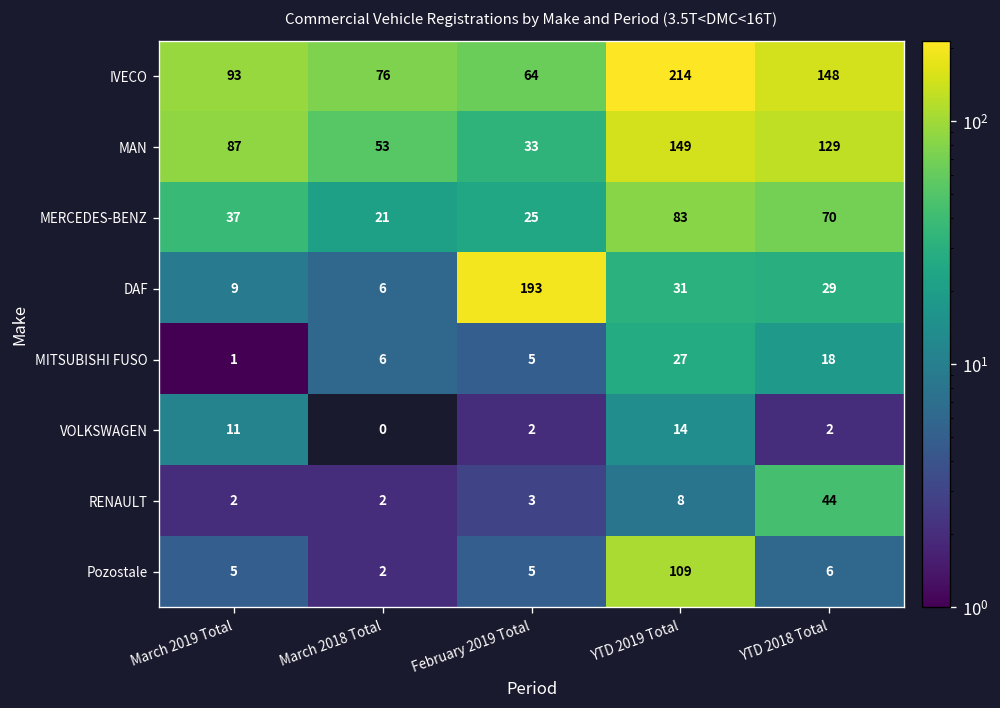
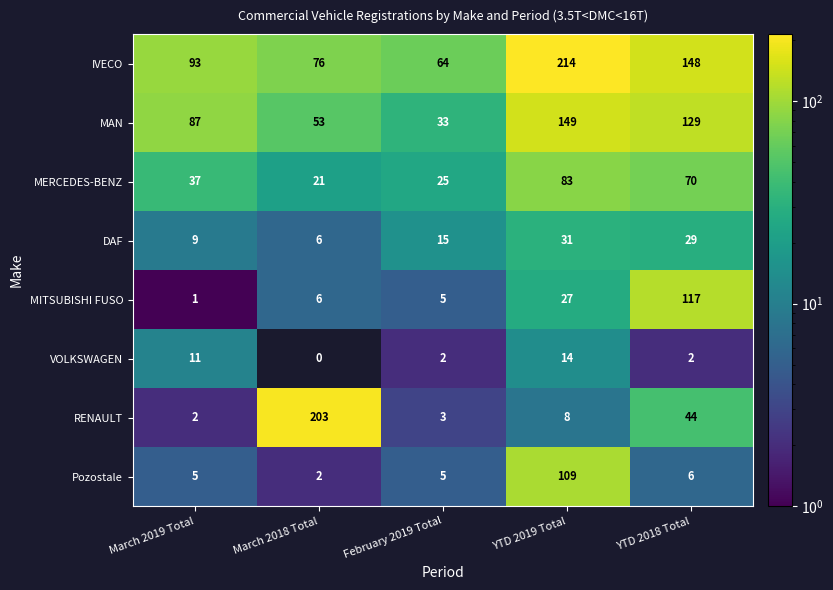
DAF, February 2019 Total: 193 -> 15
MITSUBISHI FUSO, YTD 2018 Total: 18 -> 117
RENAULT, March 2018 Total: 2 -> 203
